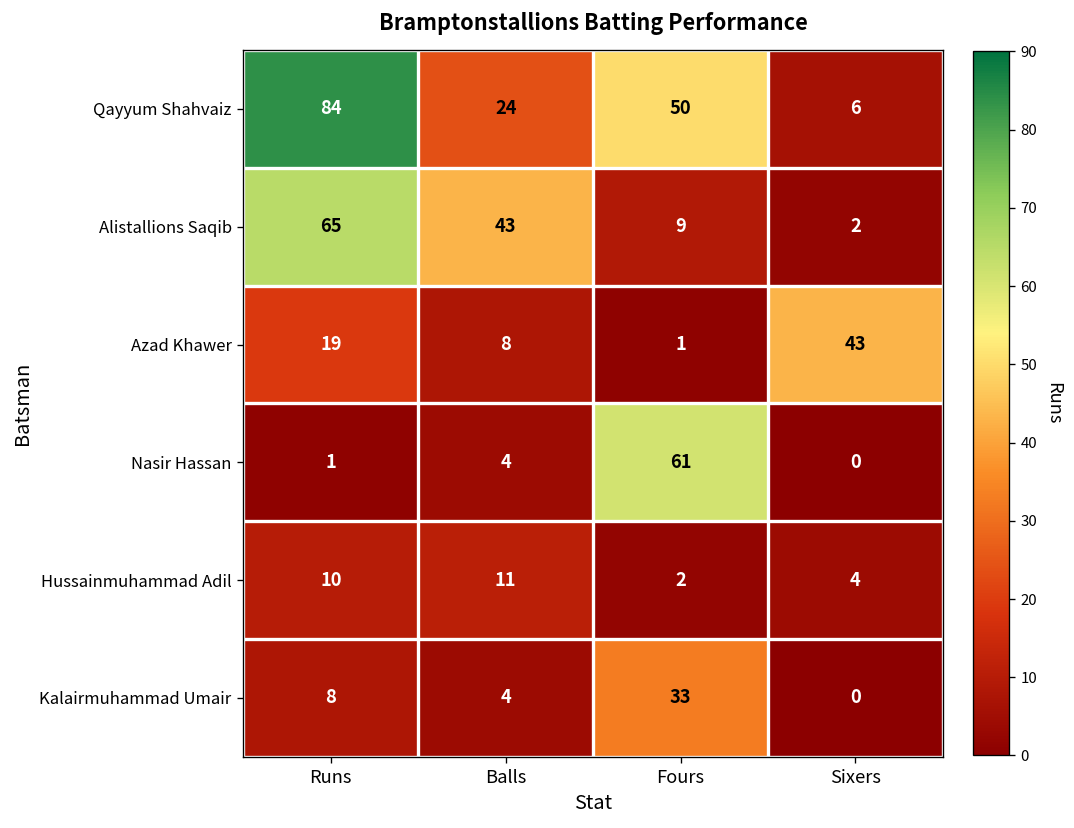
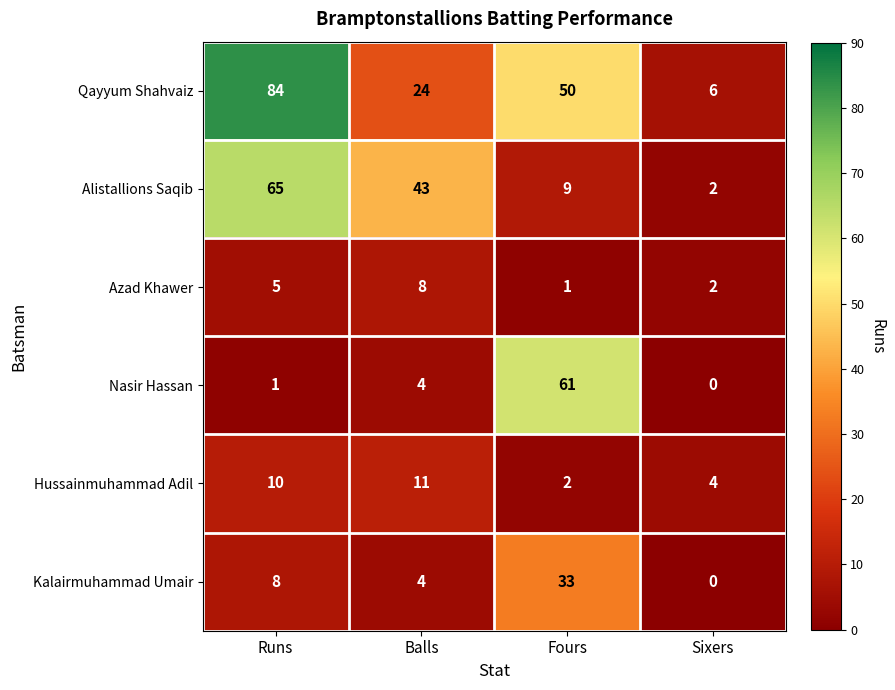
Azad Khawer, Runs: 19 -> 5
Azad Khawer, Sixers: 43 -> 2
